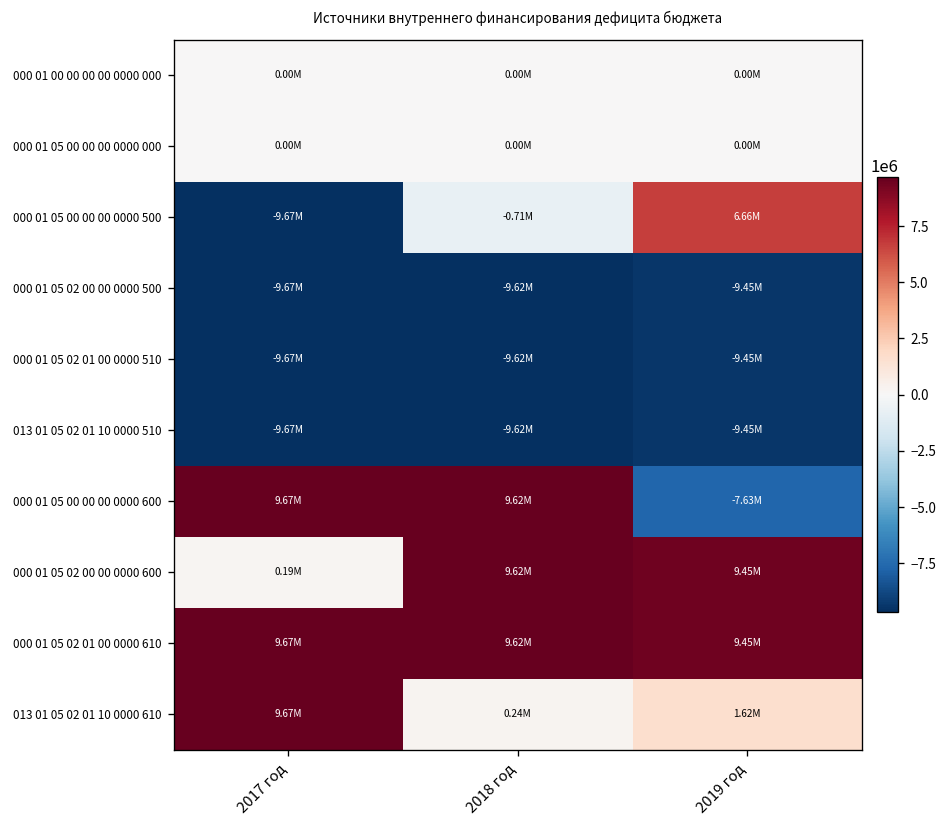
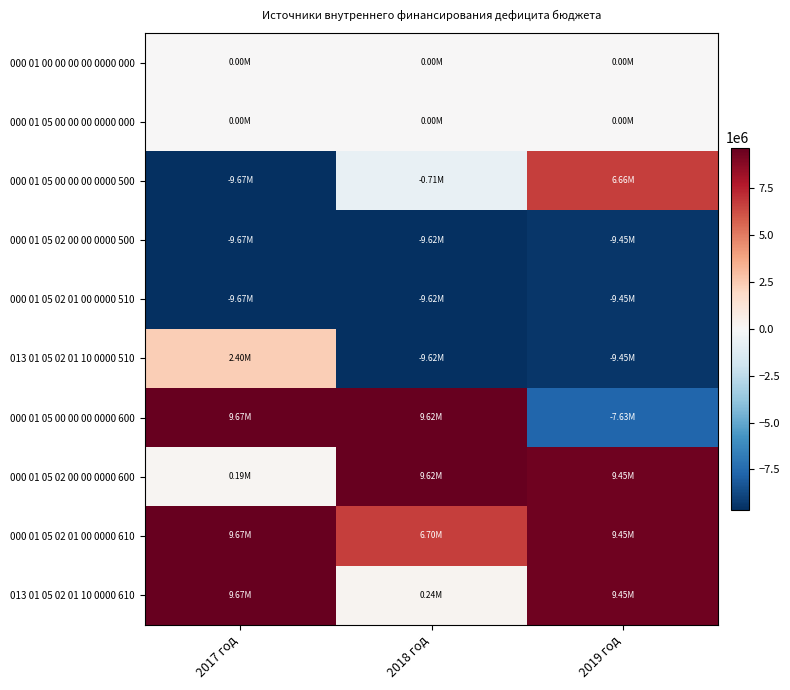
013 01 05 02 01 10 0000 510, 2017 год: -9.67M -> 2.40M
000 01 05 02 01 00 0000 610, 2018 год: 9.62M -> 6.70M
013 01 05 02 01 10 0000 610, 2019 год: 1.62M -> 9.45M
